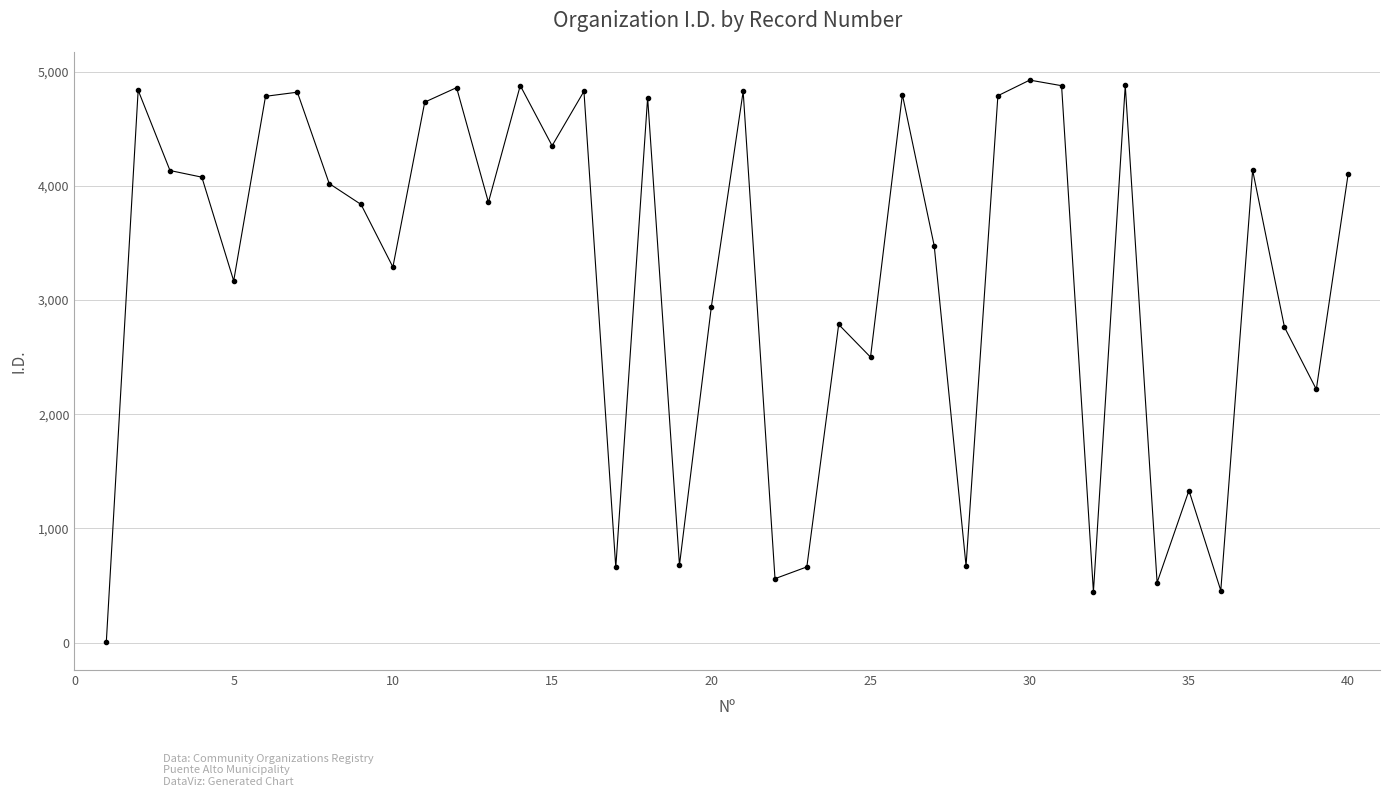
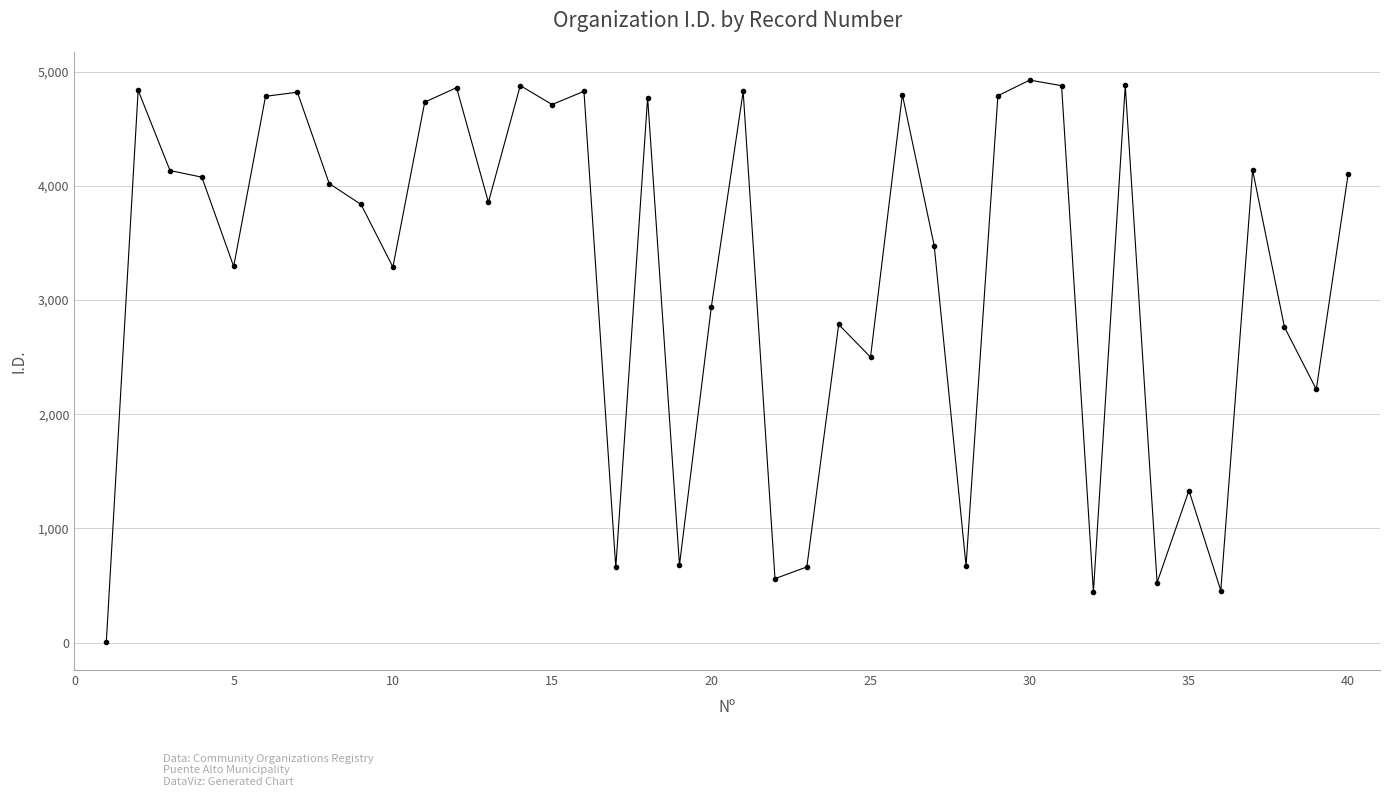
5: 3,170 -> 3,290
15: 4,350 -> 4,710
